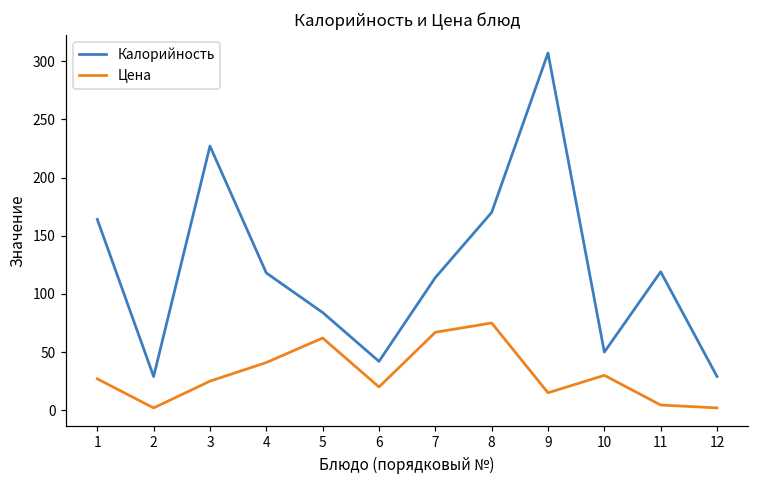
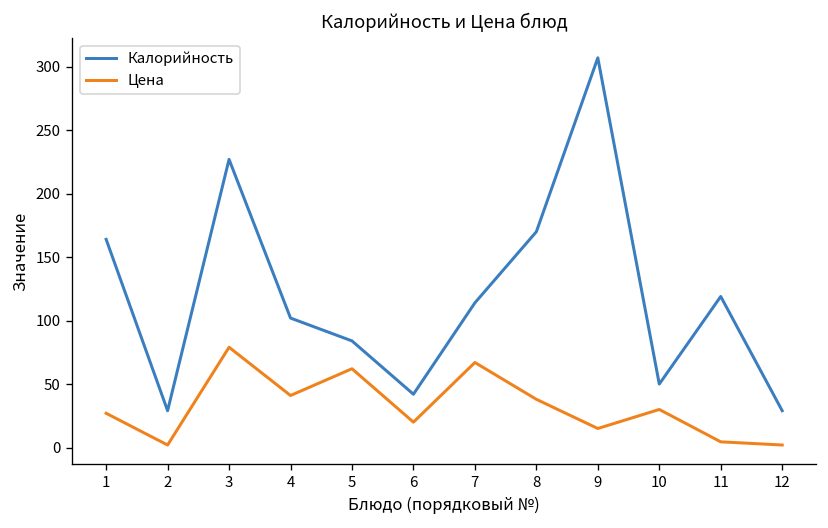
Цена, 3: 25 -> 79
Калорийность, 4: 118 -> 102
Цена, 8: 75 -> 38
